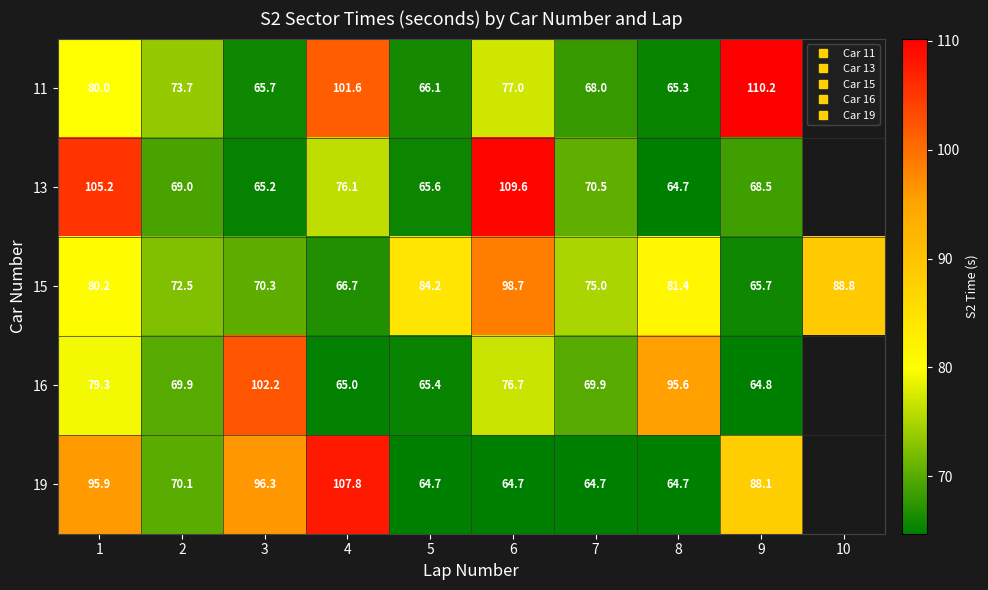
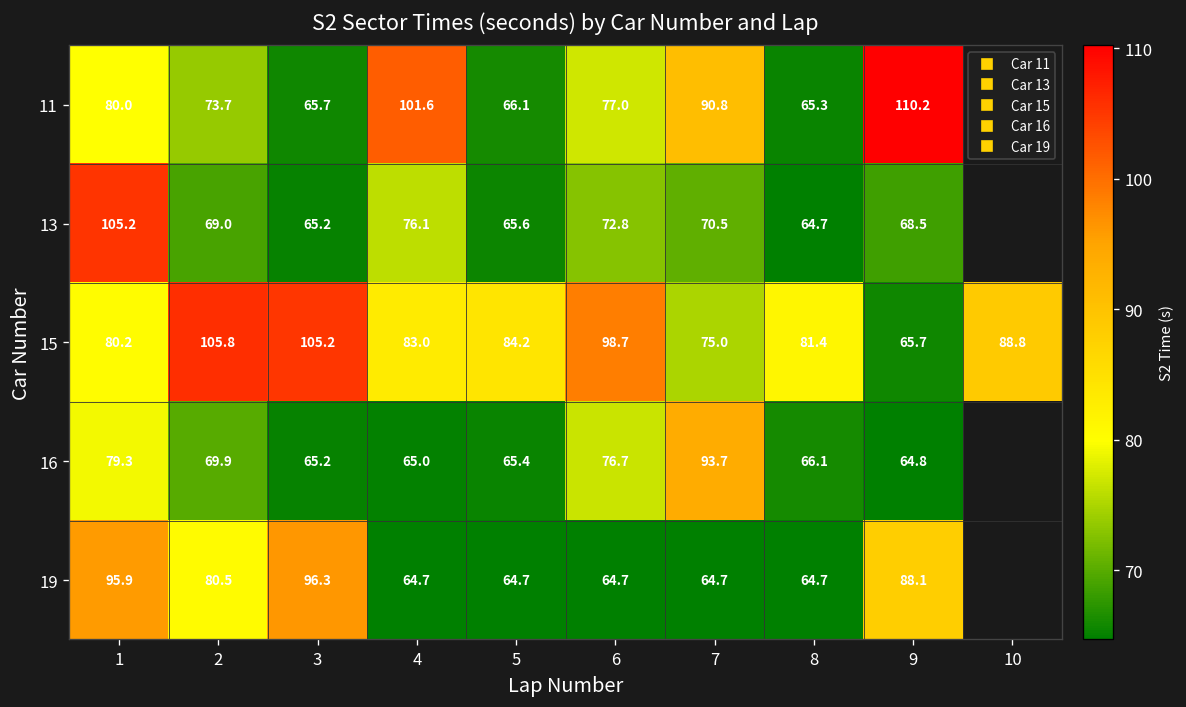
11, 7: 68.0 -> 90.8
13, 6: 109.6 -> 72.8
15, 2: 72.5 -> 105.8
15, 3: 70.3 -> 105.2
15, 4: 66.7 -> 83.0
16, 3: 102.2 -> 65.2
16, 7: 69.9 -> 93.7
16, 8: 95.6 -> 66.1
19, 2: 70.1 -> 80.5
19, 4: 107.8 -> 64.7
